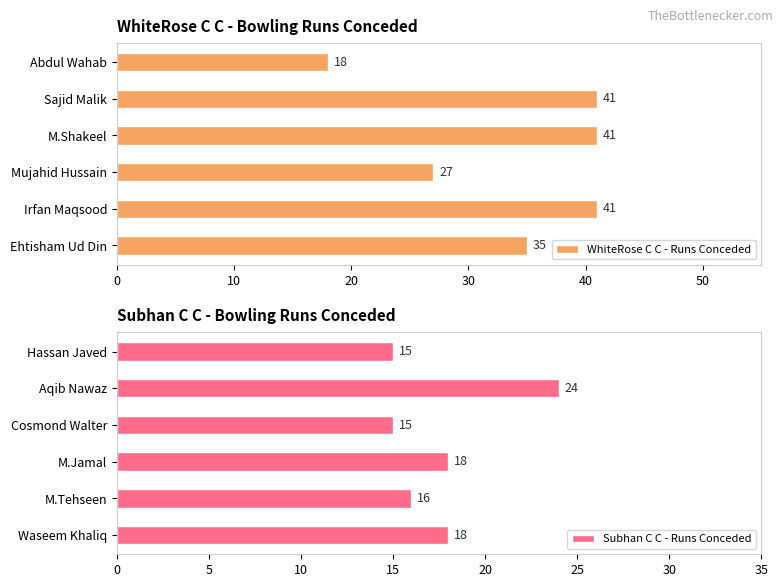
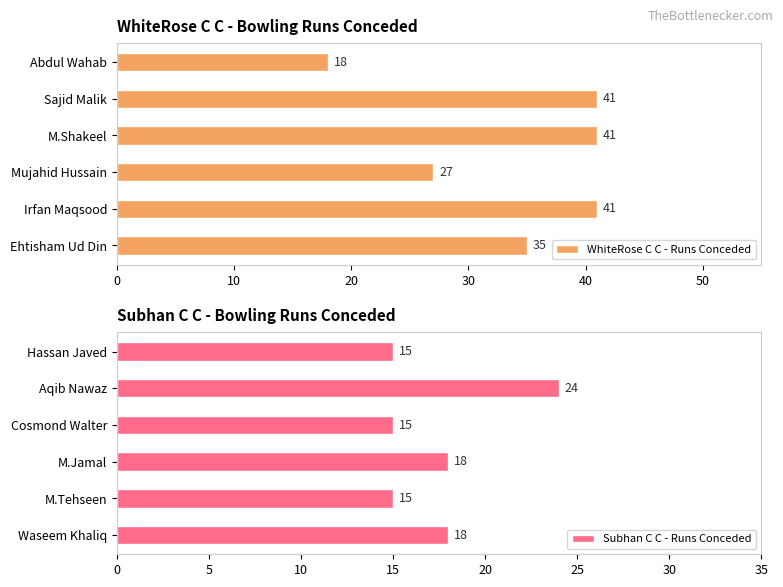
Subhan C C - Bowling Runs Conceded, M.Tehseen: 16 -> 15
